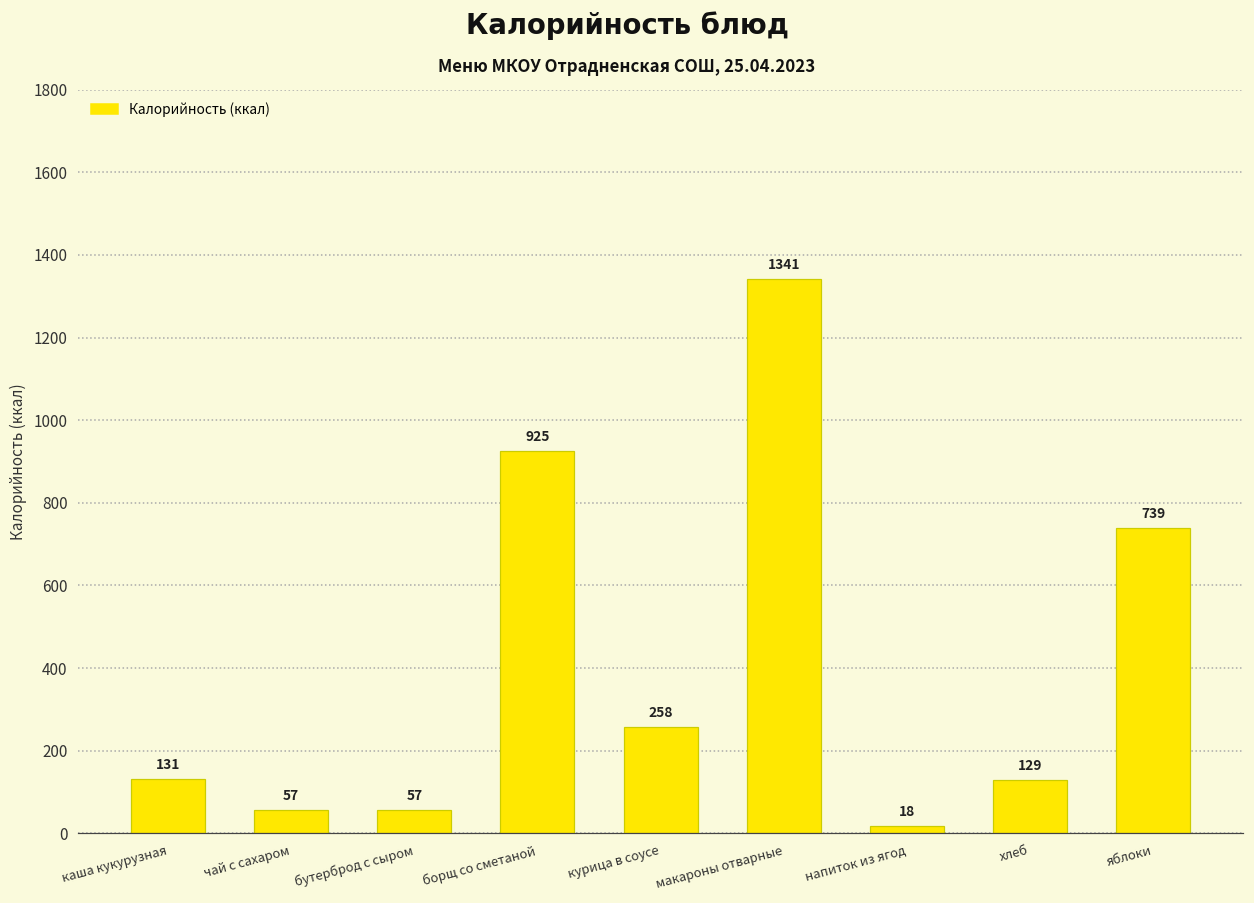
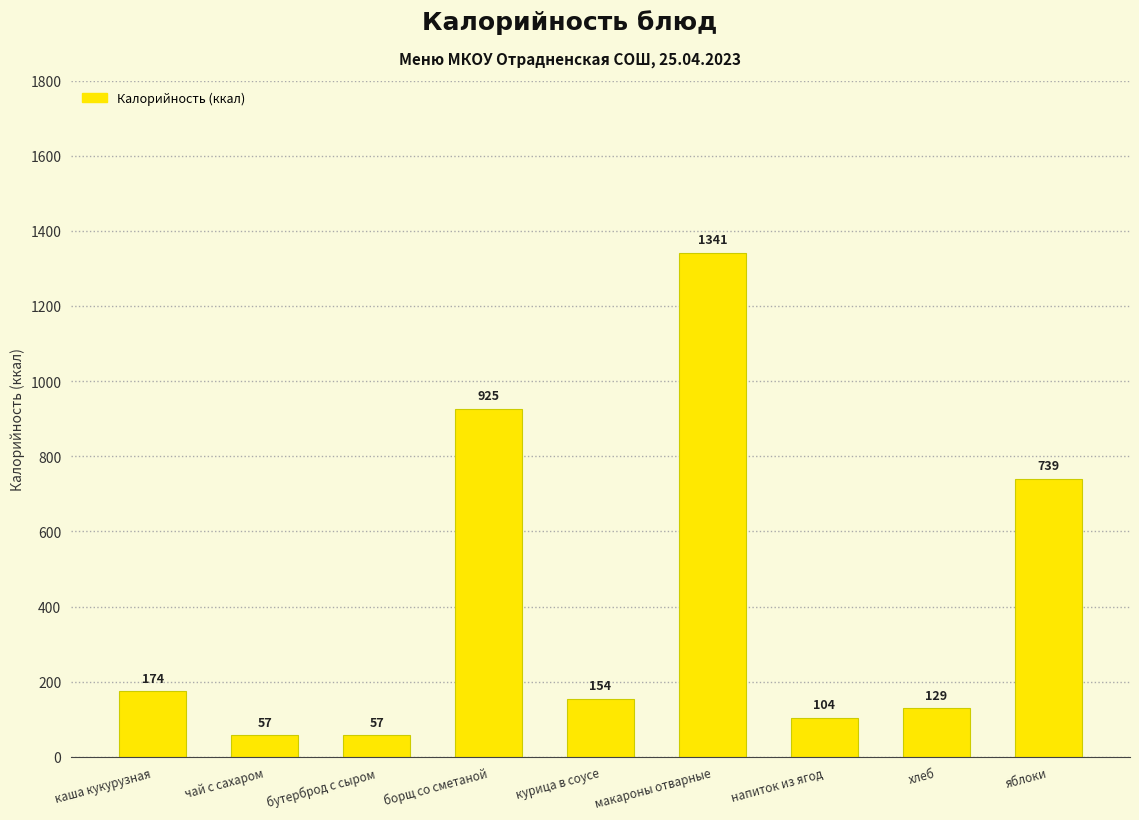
каша кукурузная: 131 -> 174
курица в соусе: 258 -> 154
напиток из ягод: 18 -> 104
